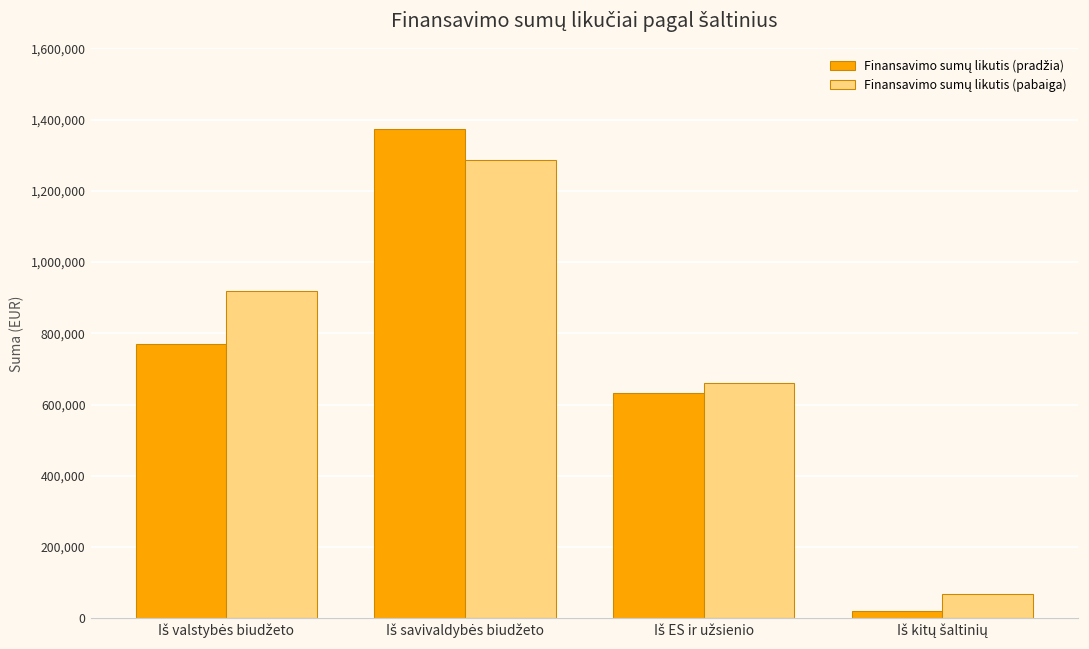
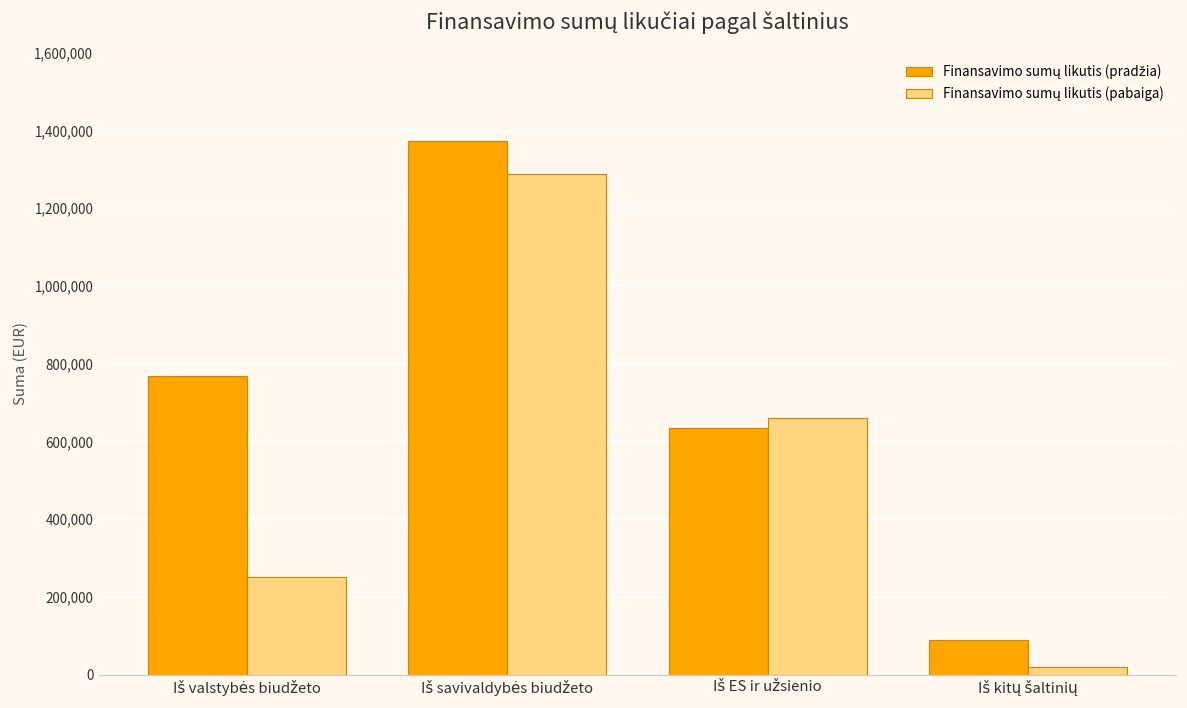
Finansavimo sumų likutis (pabaiga), Iš valstybės biudžeto: 920,000 -> 250,000
Finansavimo sumų likutis (pradžia), Iš kitų šaltinių: 20,000 -> 90,000
Finansavimo sumų likutis (pabaiga), Iš kitų šaltinių: 70,000 -> 20,000
